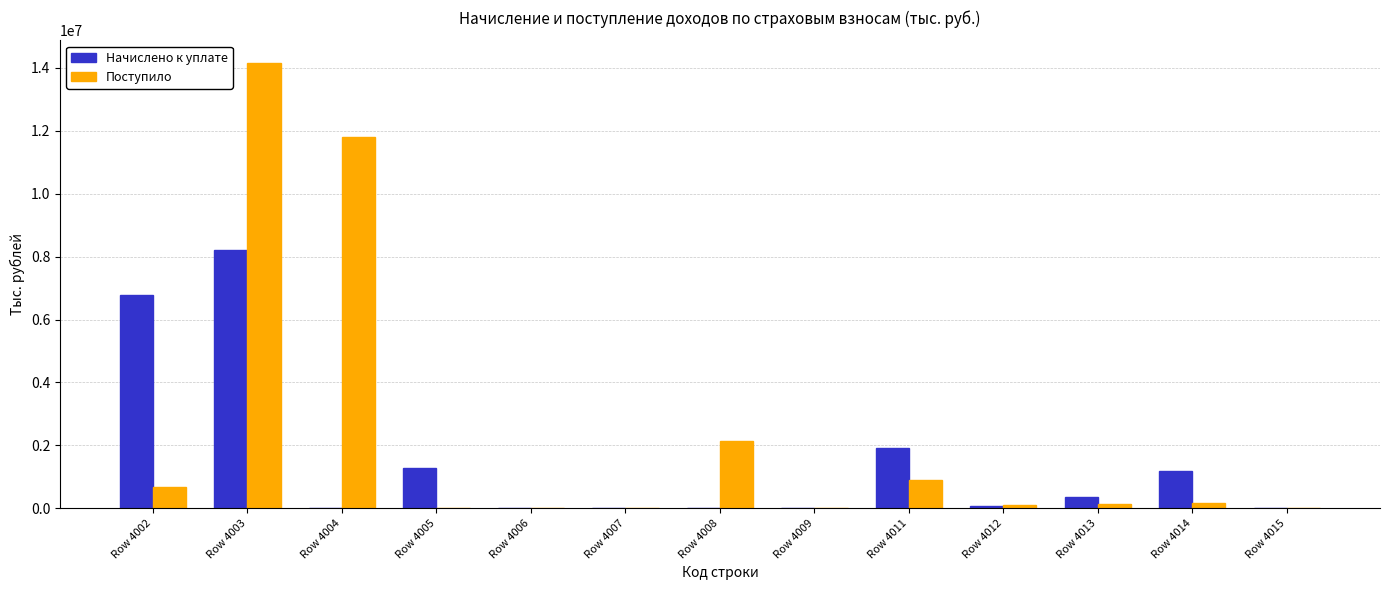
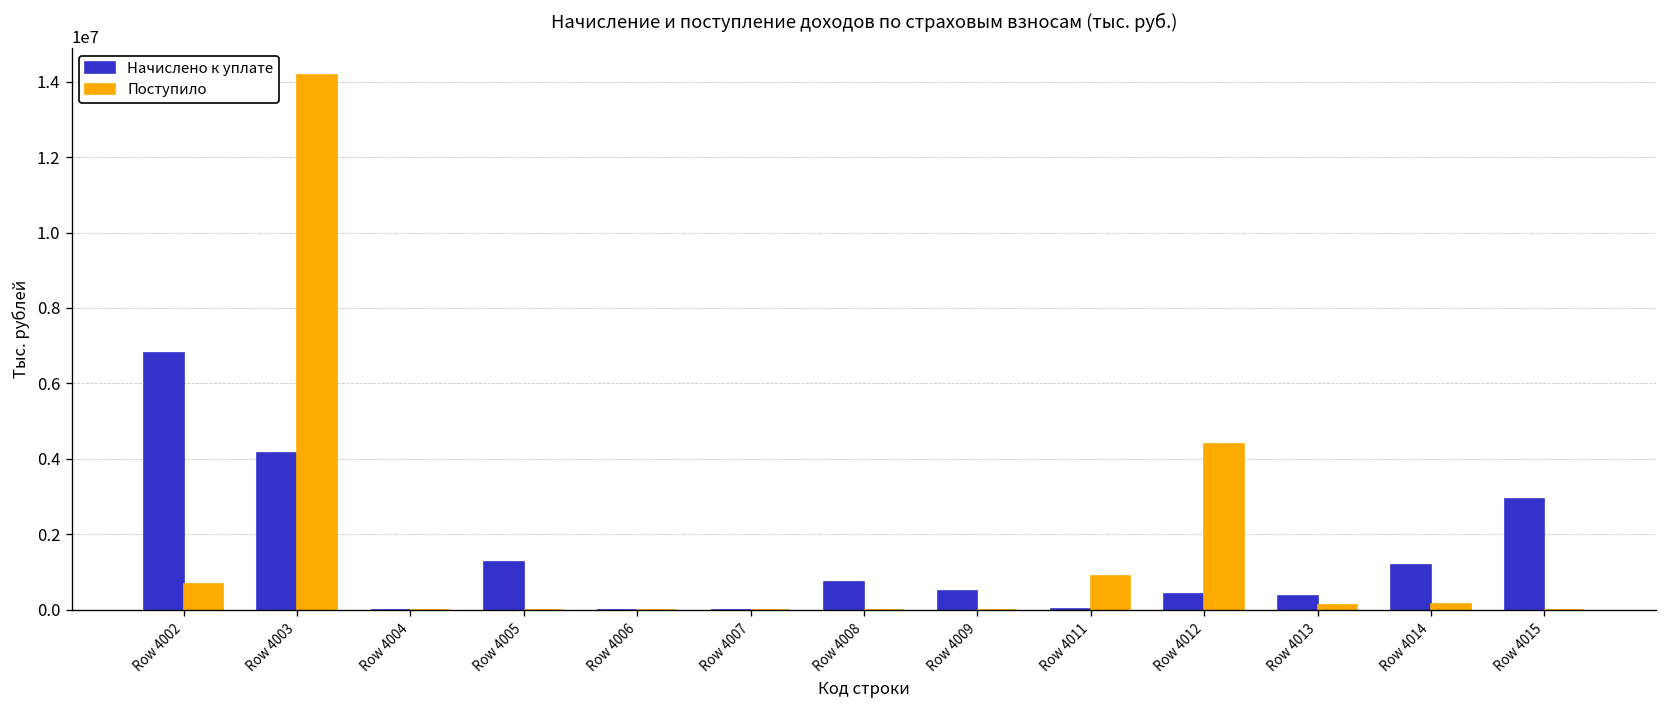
Начислено к уплате, Row 4003: 8200000 -> 4200000
Поступило, Row 4004: 11800000 -> 0
Начислено к уплате, Row 4008: 0 -> 700000
Поступило, Row 4008: 2100000 -> 0
Начислено к уплате, Row 4009: 0 -> 500000
Начислено к уплате, Row 4011: 1900000 -> 0
Начислено к уплате, Row 4012: 100000 -> 400000
Поступило, Row 4012: 100000 -> 4400000
Начислено к уплате, Row 4015: 0 -> 2900000
